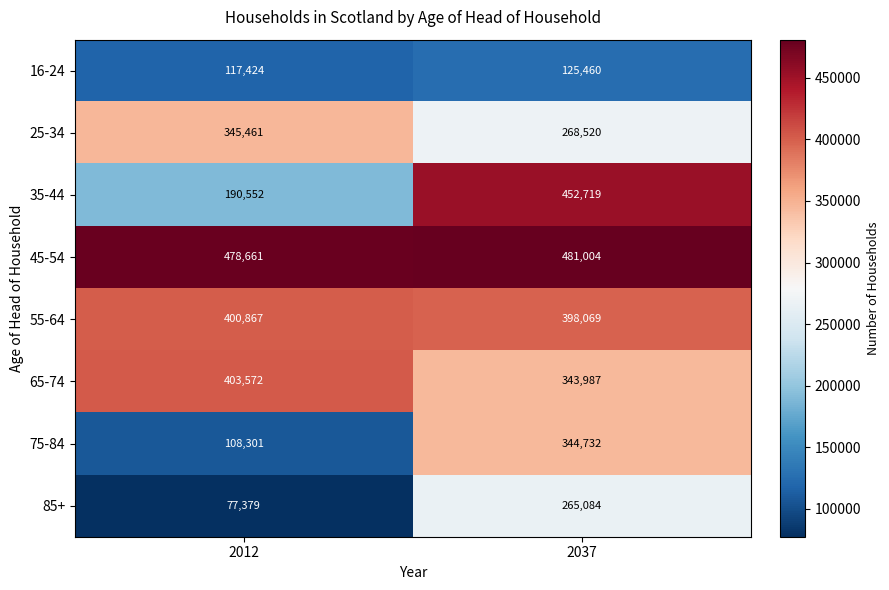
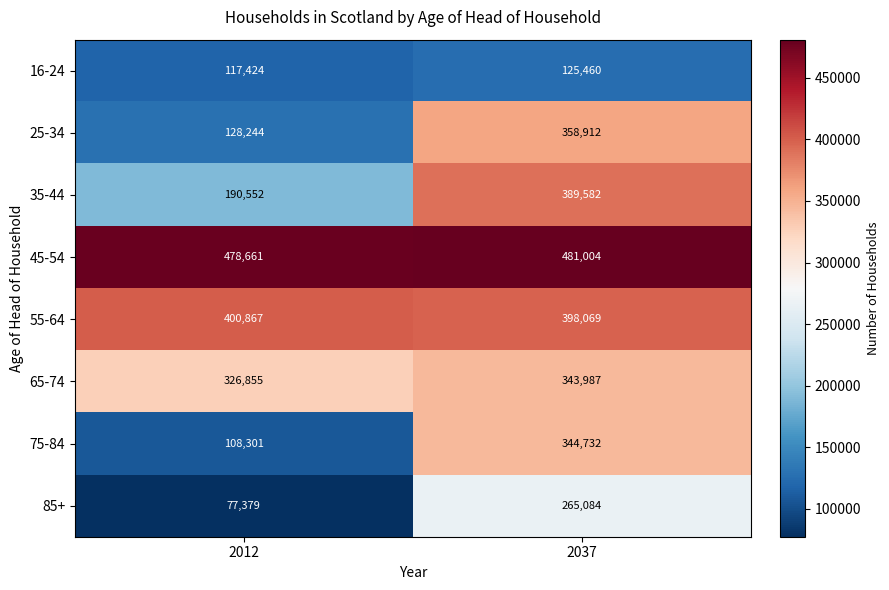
25-34, 2012: 345,461 -> 128,244
25-34, 2037: 268,520 -> 358,912
35-44, 2037: 452,719 -> 389,582
65-74, 2012: 403,572 -> 326,855
